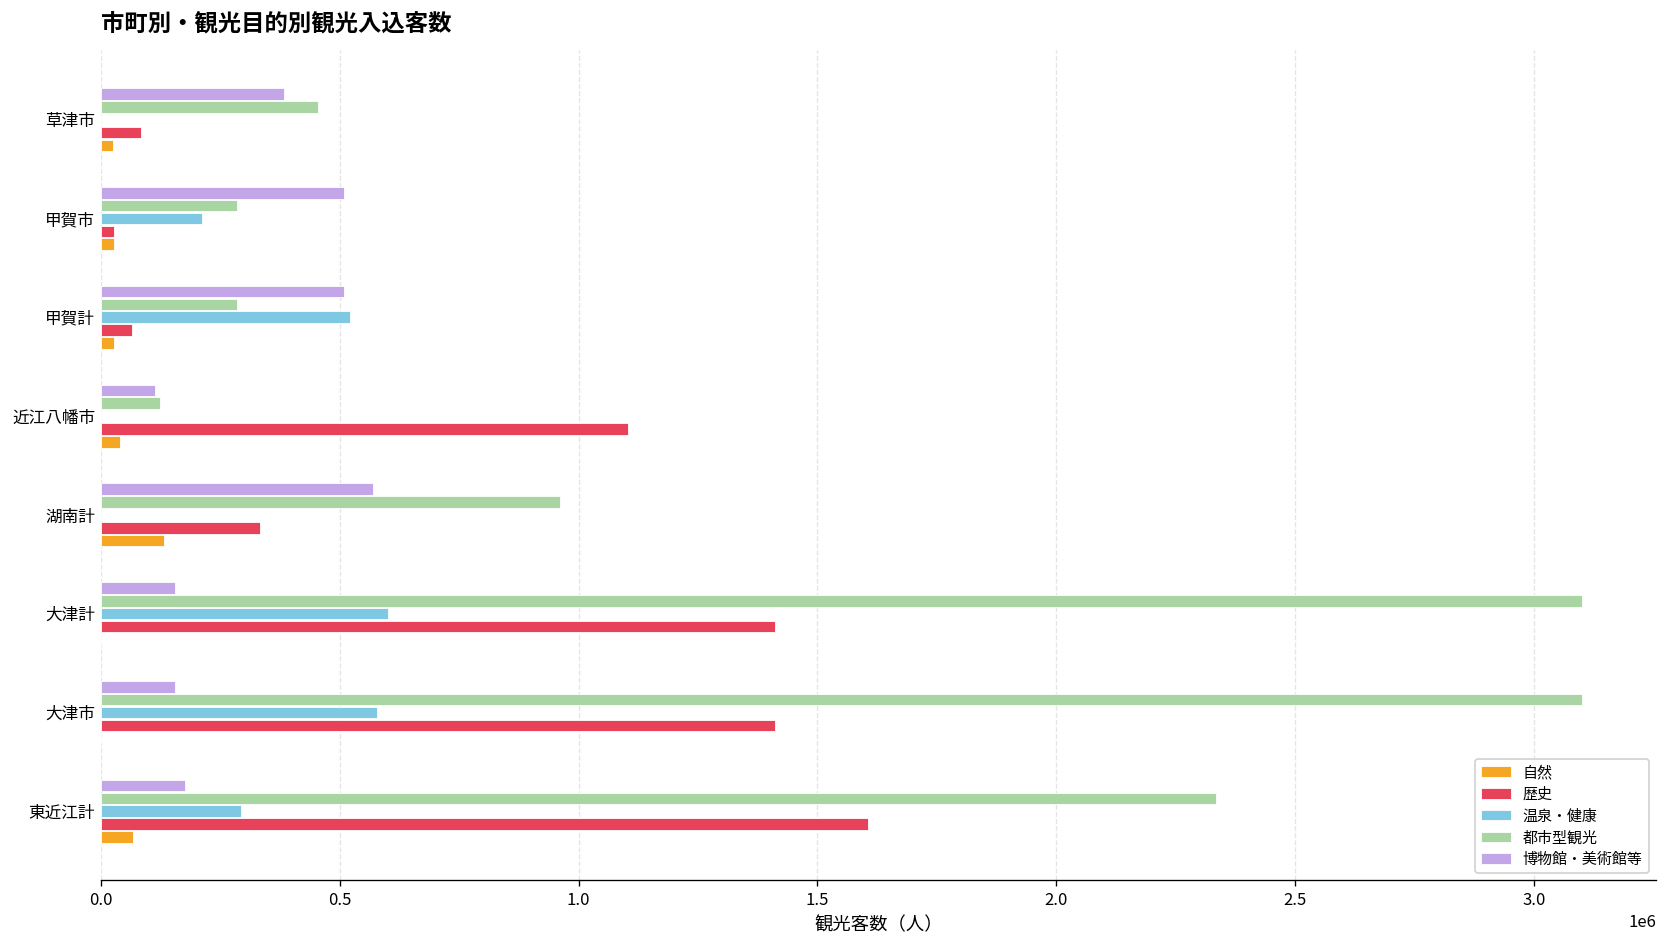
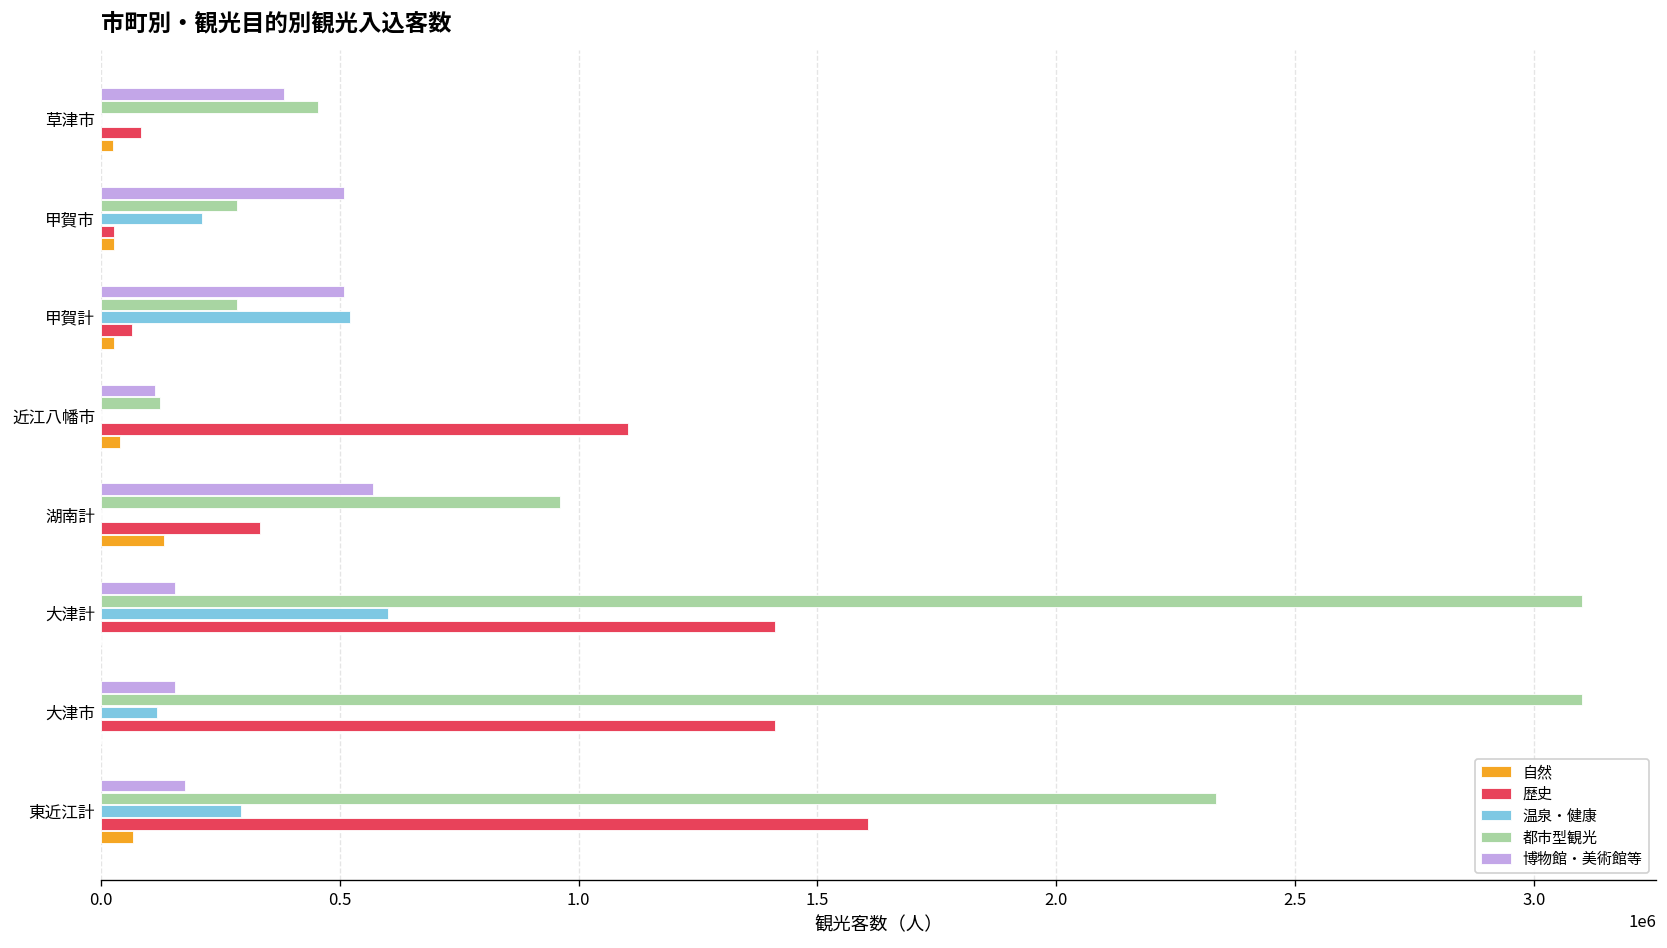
温泉・健康, 大津市: 580000 -> 120000
